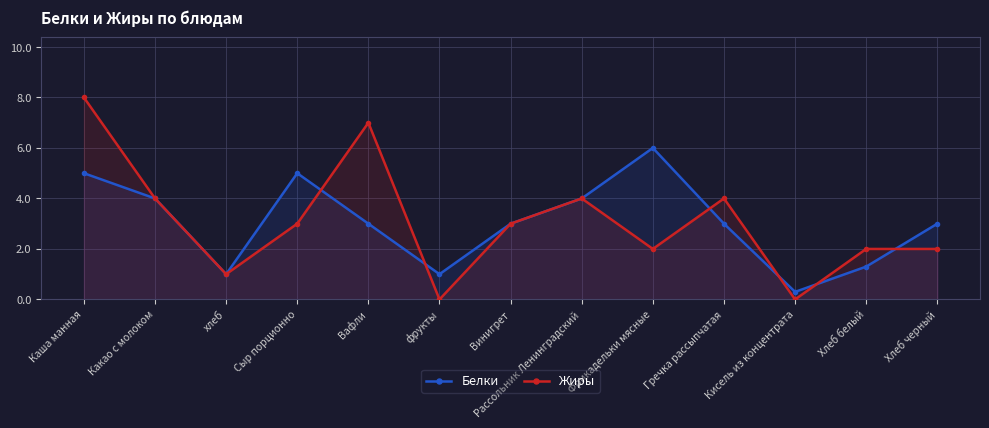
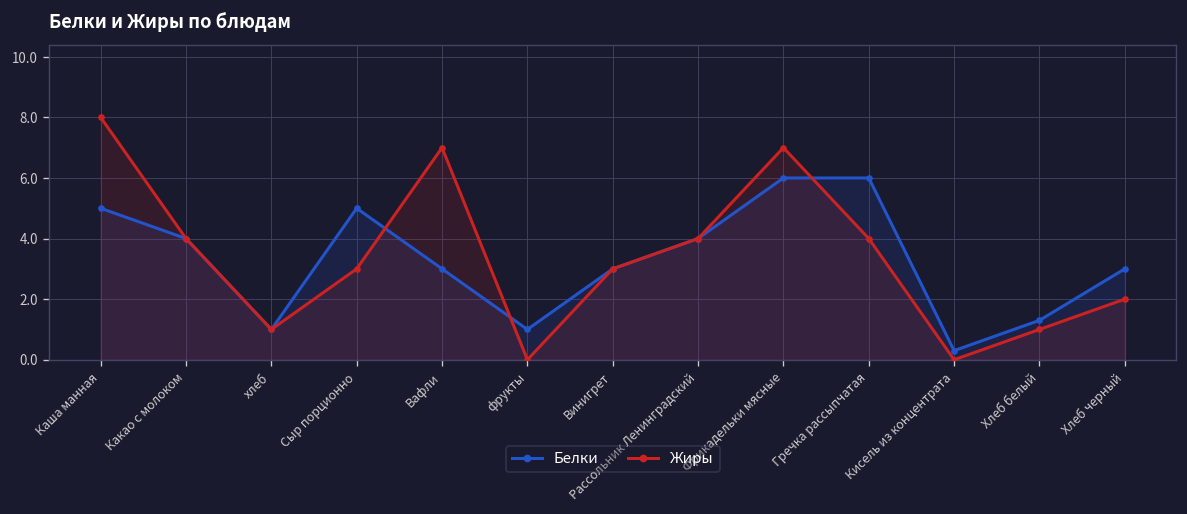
Жиры, Фрикадельки мясные: 2 -> 7
Белки, Гречка рассыпчатая: 3 -> 6
Жиры, Хлеб белый: 2 -> 1
